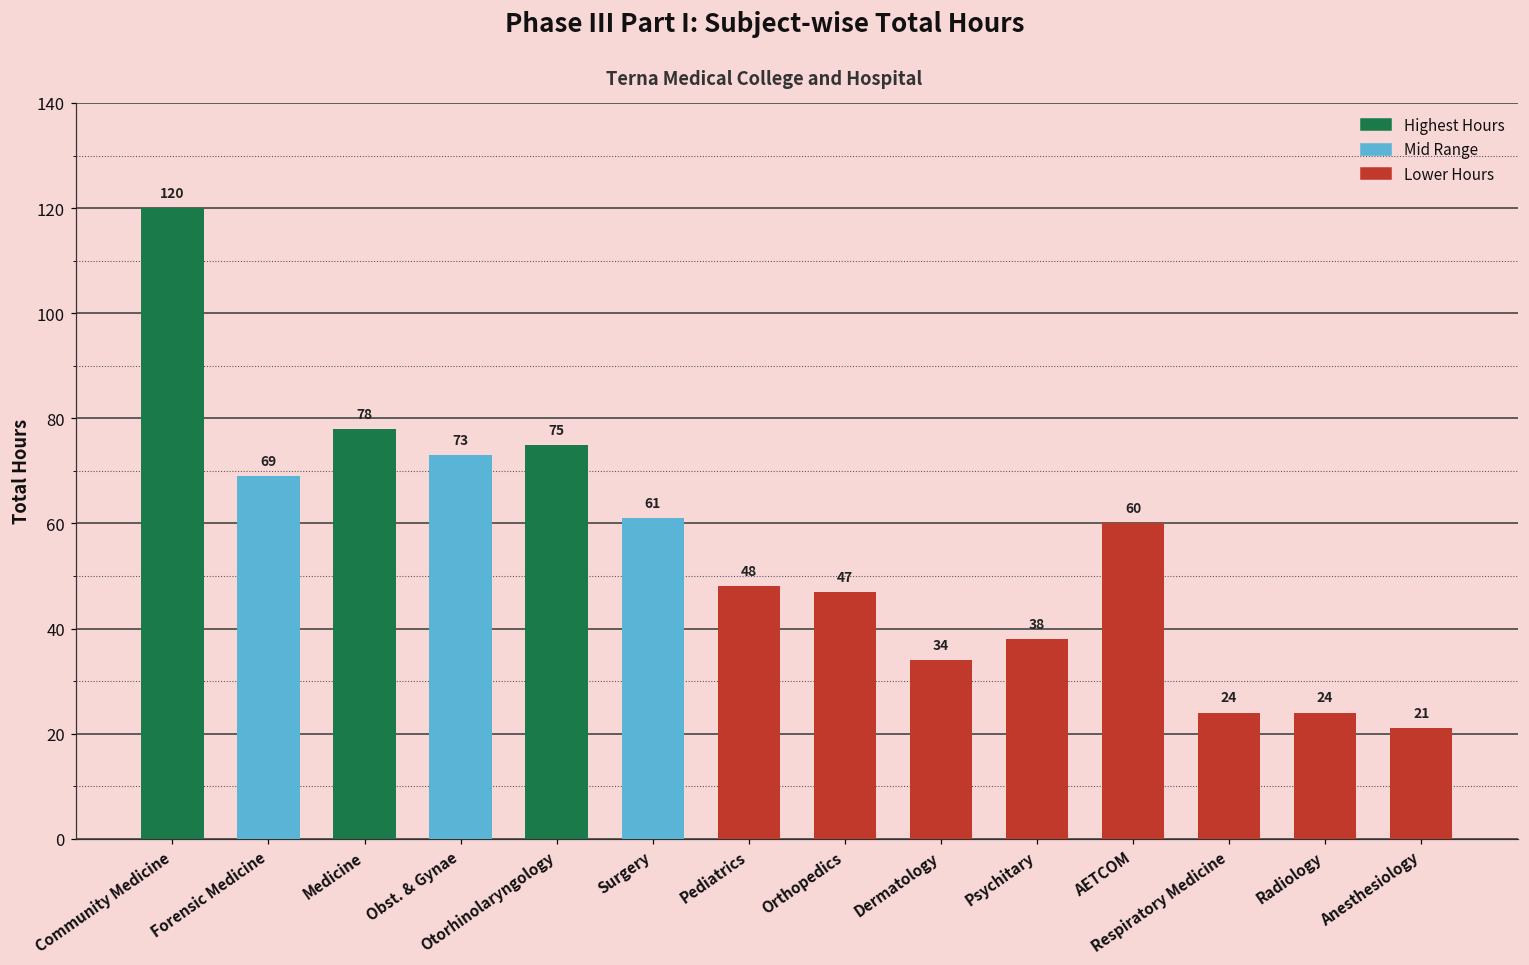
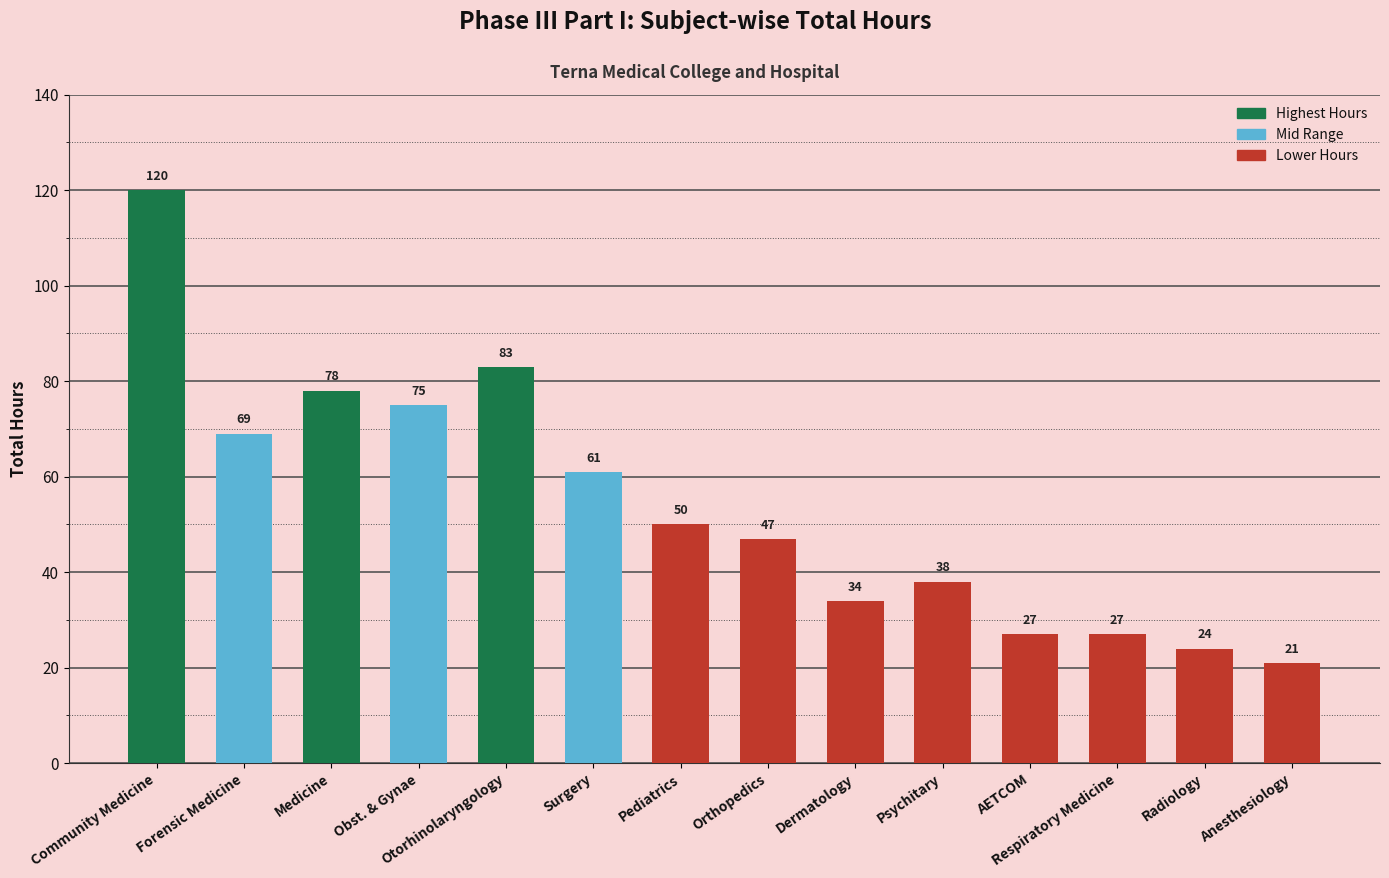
Obst. & Gynae: 73 -> 75
Otorhinolaryngology: 75 -> 83
Pediatrics: 48 -> 50
AETCOM: 60 -> 27
Respiratory Medicine: 24 -> 27
